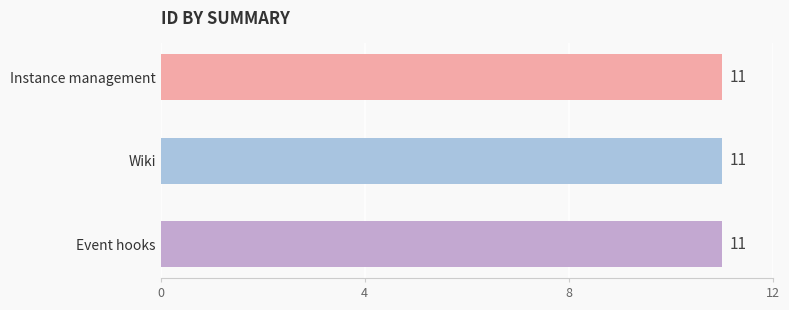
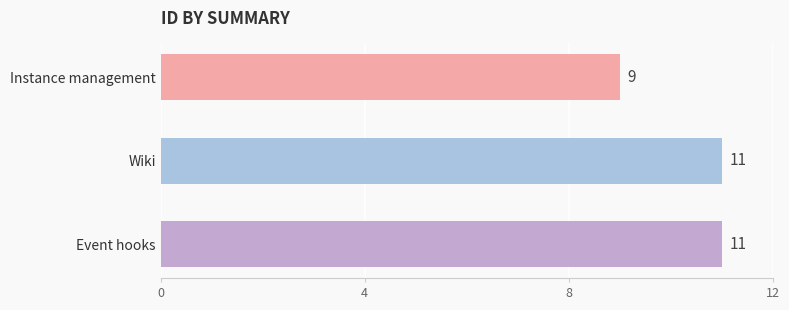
Instance management: 11 -> 9
